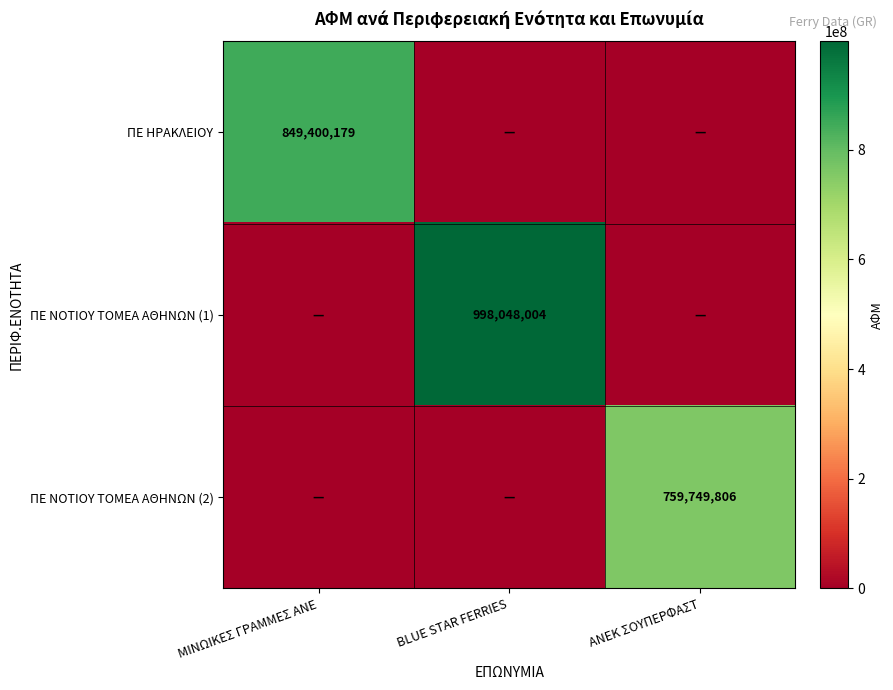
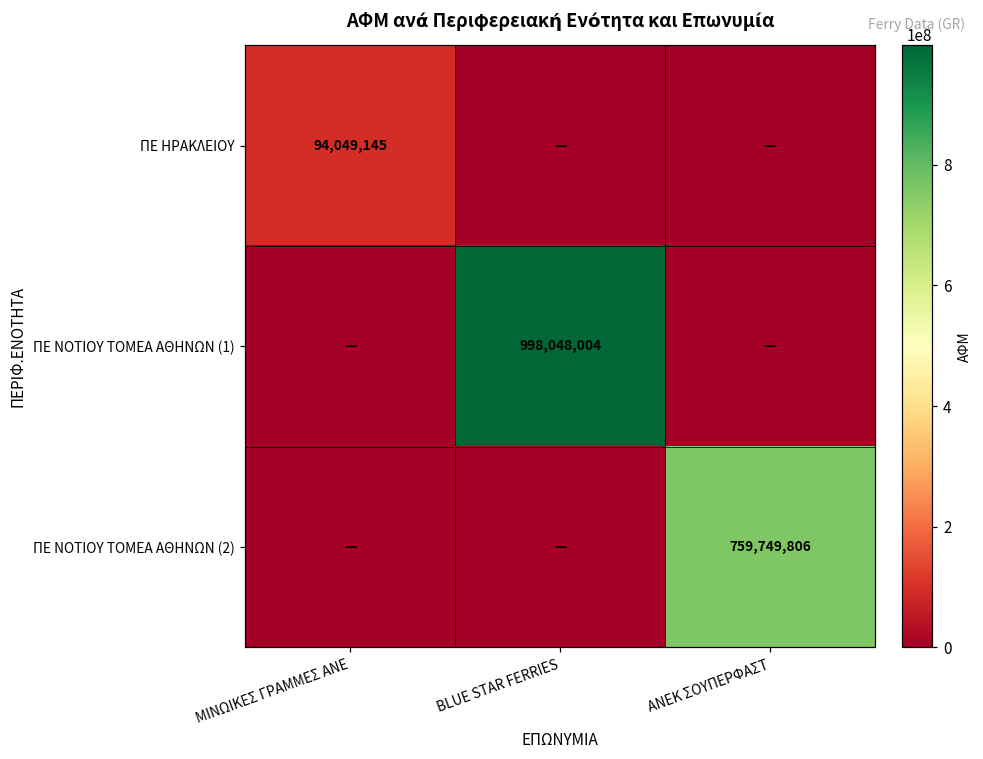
ΠΕ ΗΡΑΚΛΕΙΟΥ, ΜΙΝΩΙΚΕΣ ΓΡΑΜΜΕΣ ΑΝΕ: 849,400,179 -> 94,049,145
